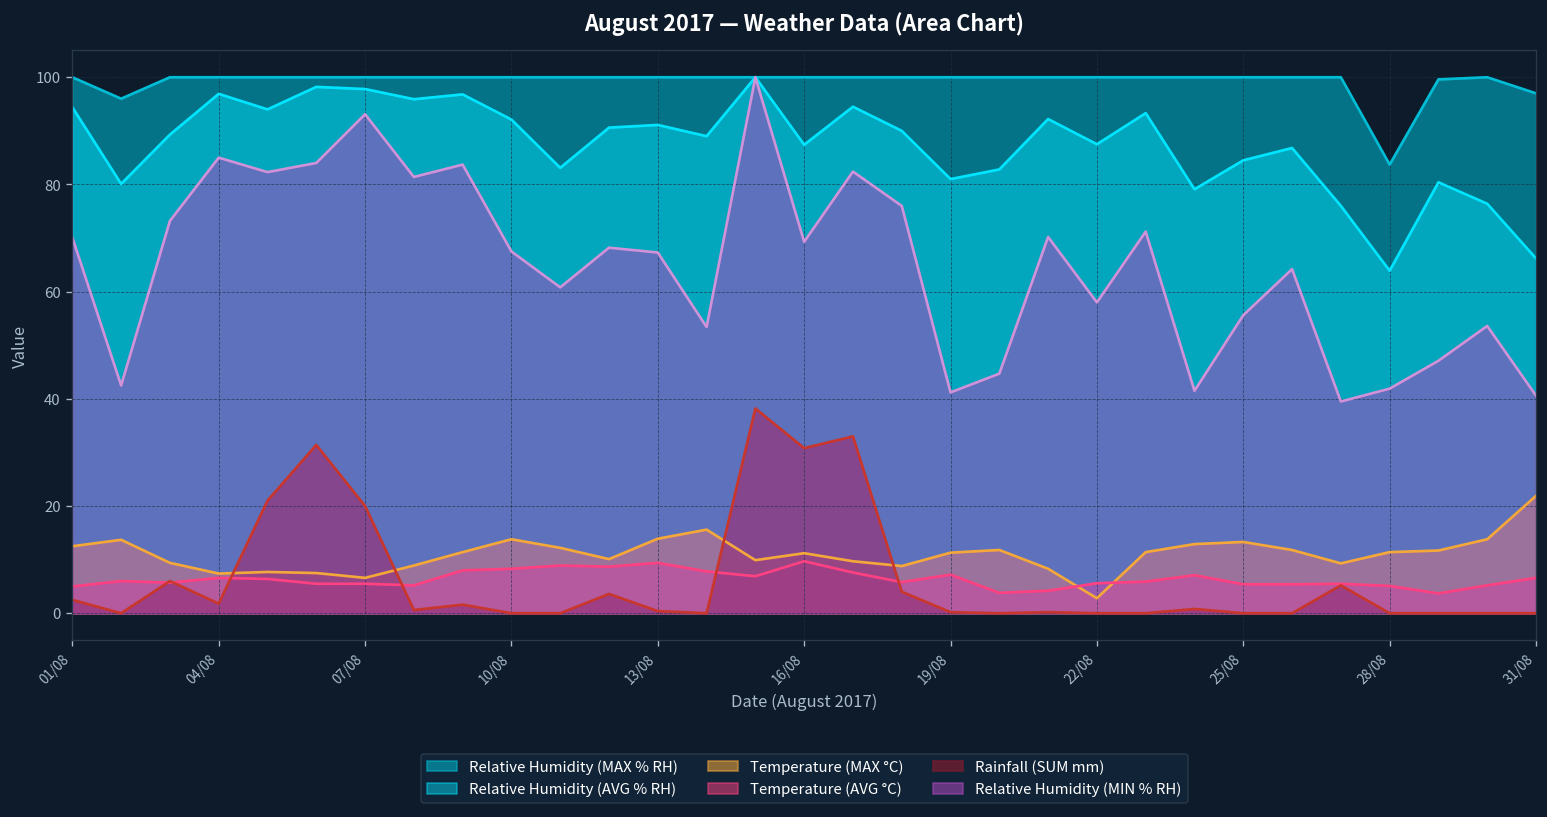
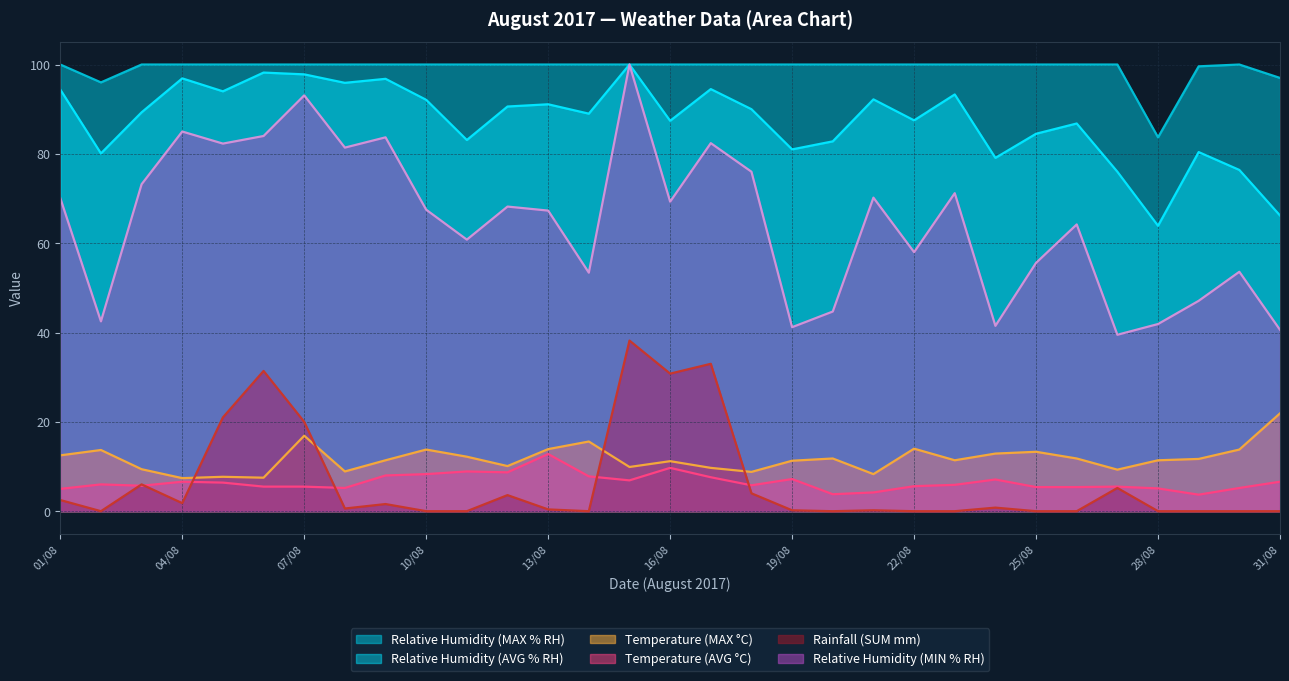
Temperature (MAX °C), 07/08: 7 -> 17
Temperature (AVG °C), 13/08: 9 -> 13
Temperature (MAX °C), 22/08: 3 -> 14
